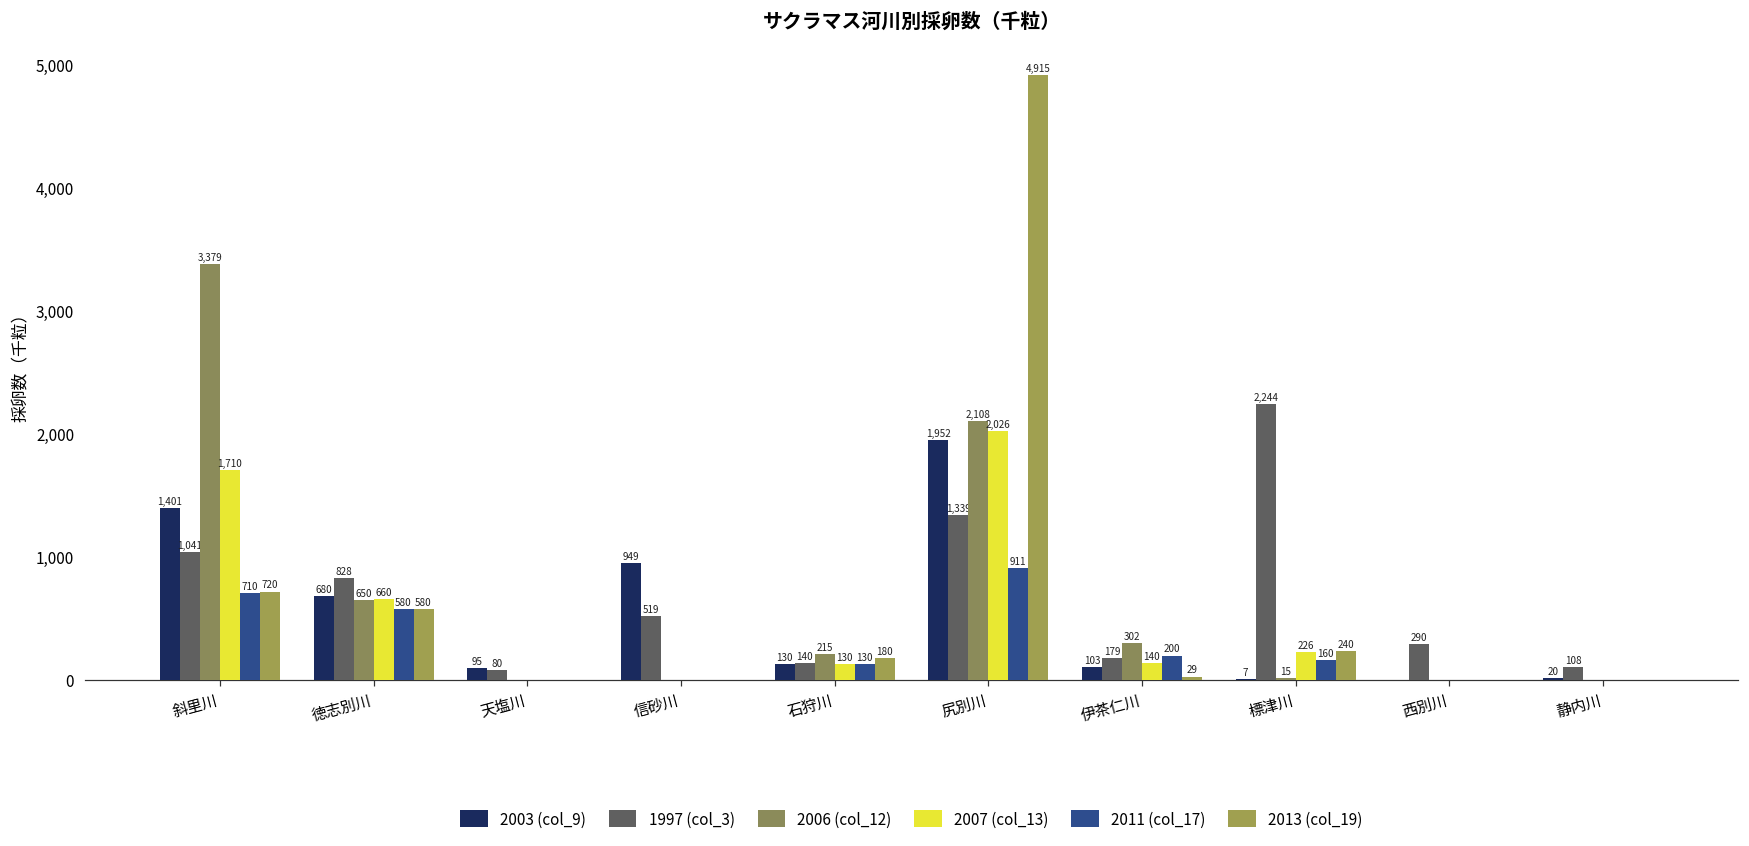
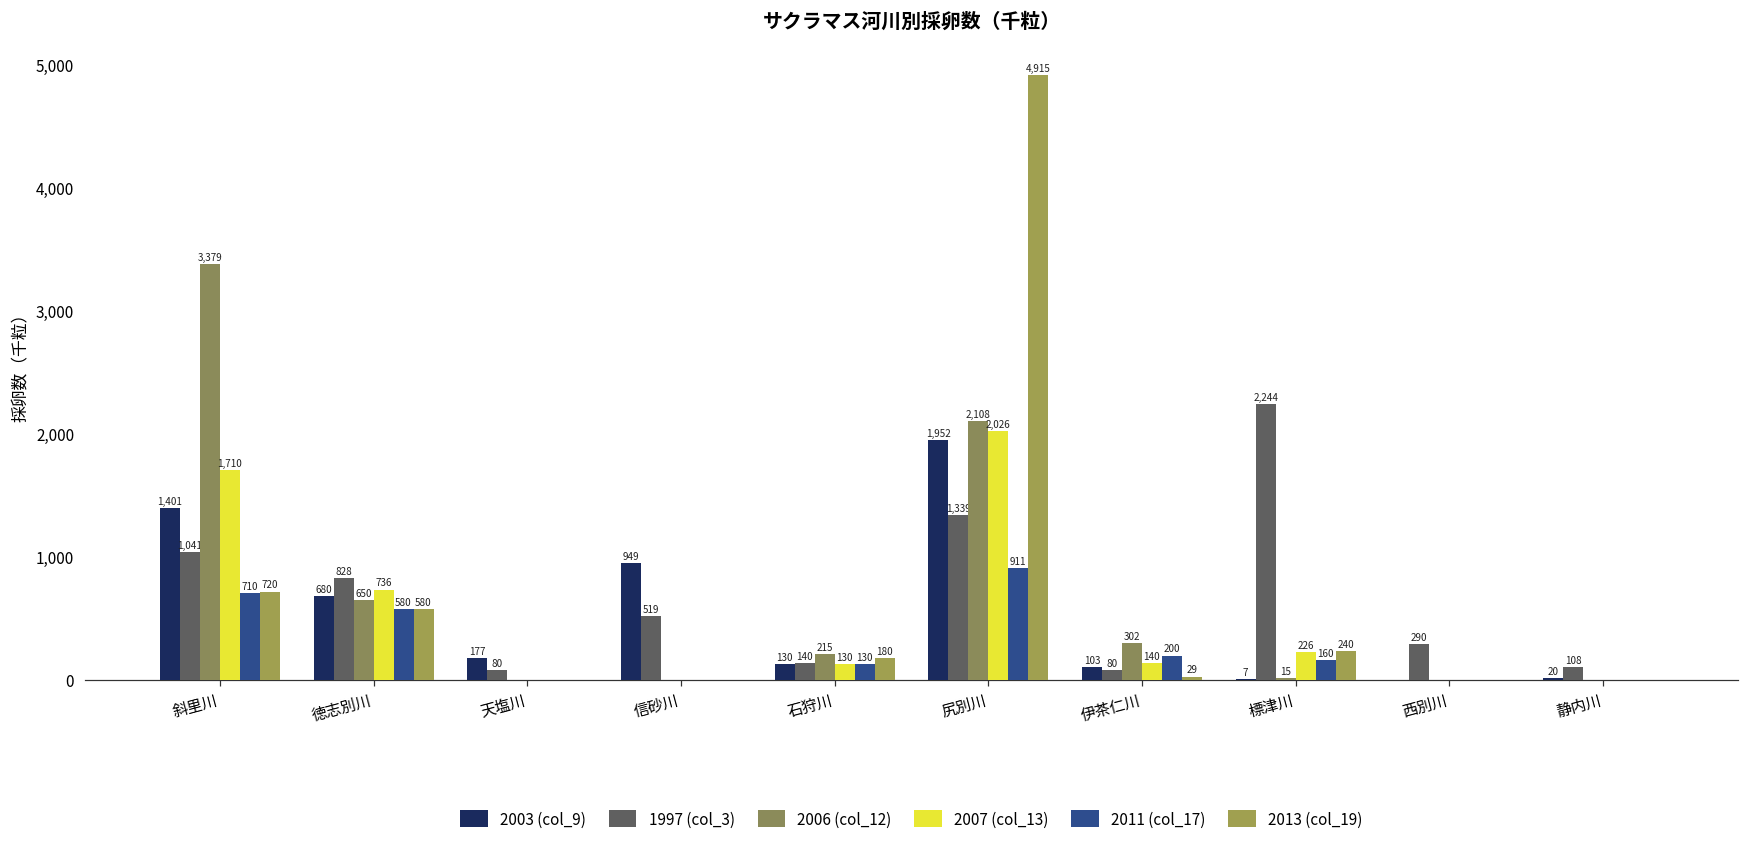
2007 (col_13), 徳志別川: 660 -> 736
2003 (col_9), 天塩川: 95 -> 177
1997 (col_3), 伊茶仁川: 179 -> 80
